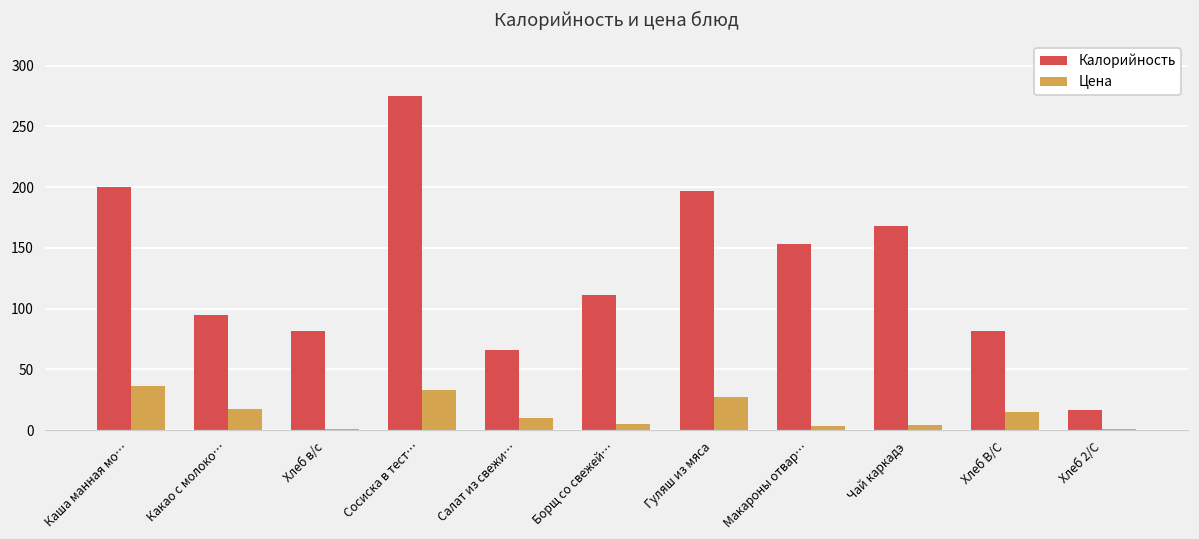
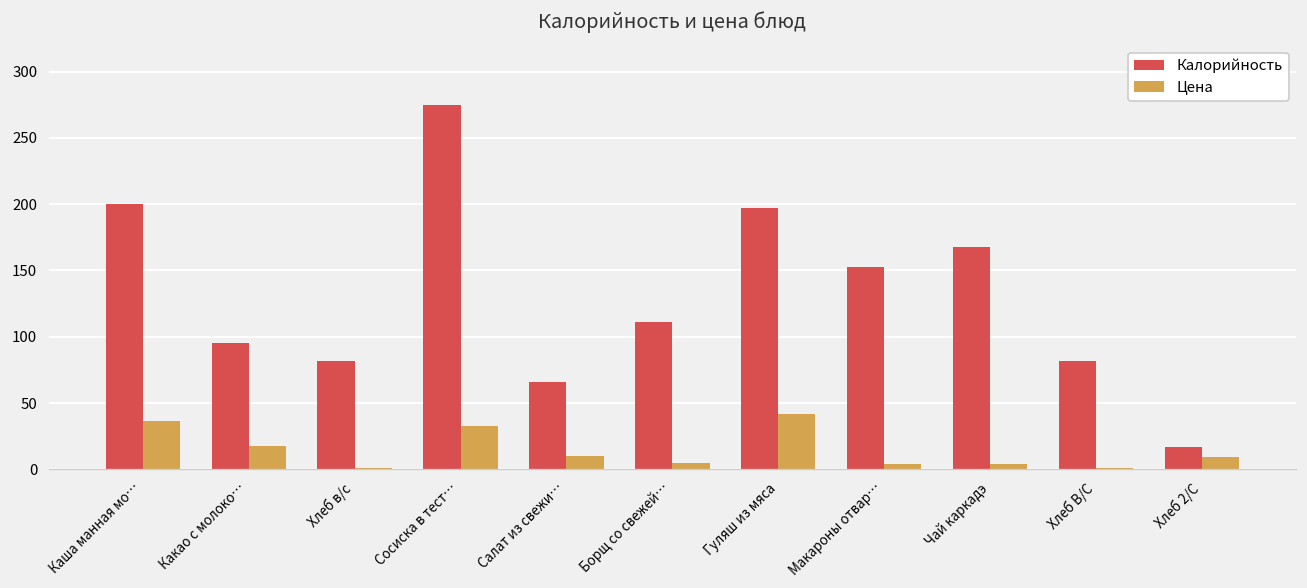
Цена, Гуляш из мяса: 27 -> 42
Цена, Хлеб В/С: 15 -> 1
Цена, Хлеб 2/С: 1 -> 9
